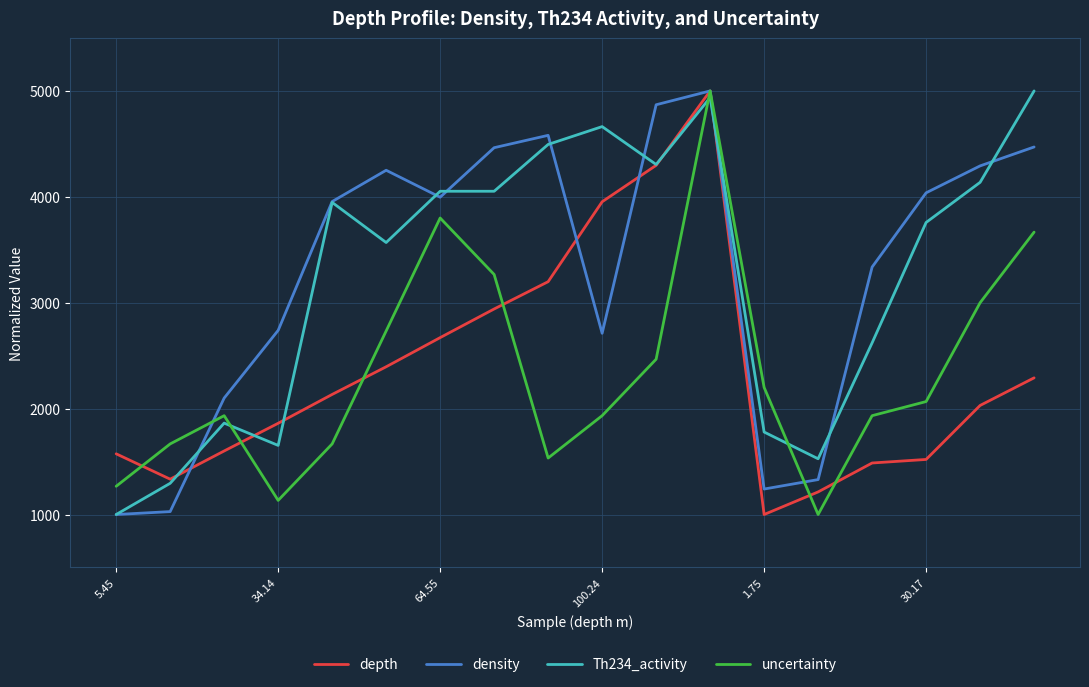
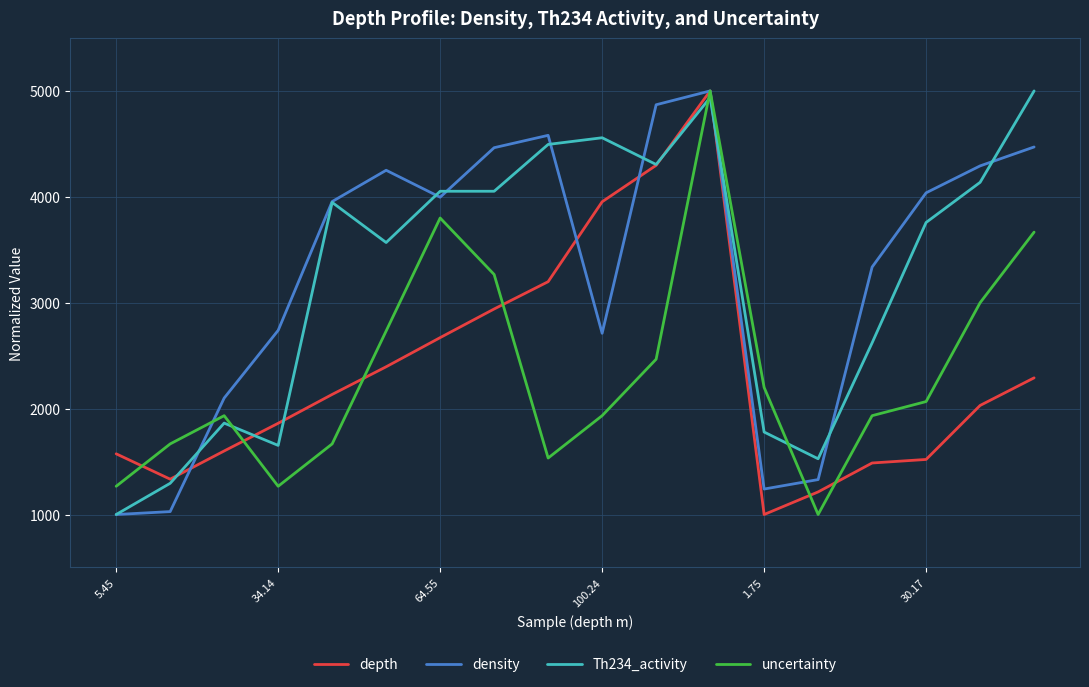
uncertainty, 34.14: 1130 -> 1270
Th234_activity, 100.24: 4660 -> 4560
